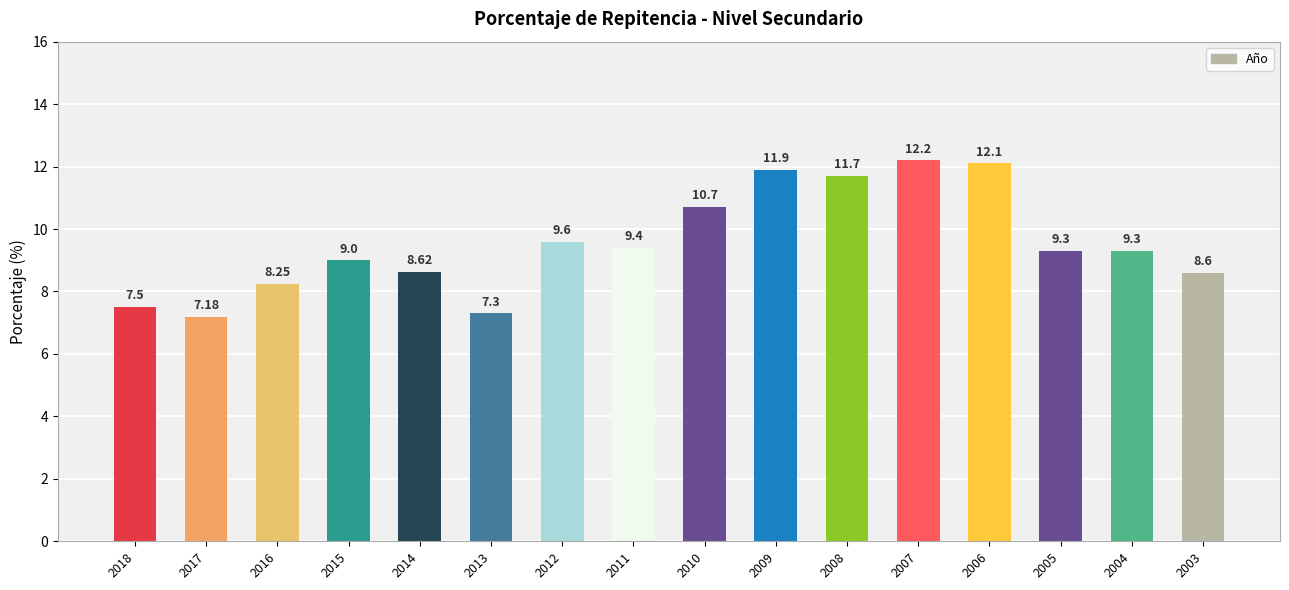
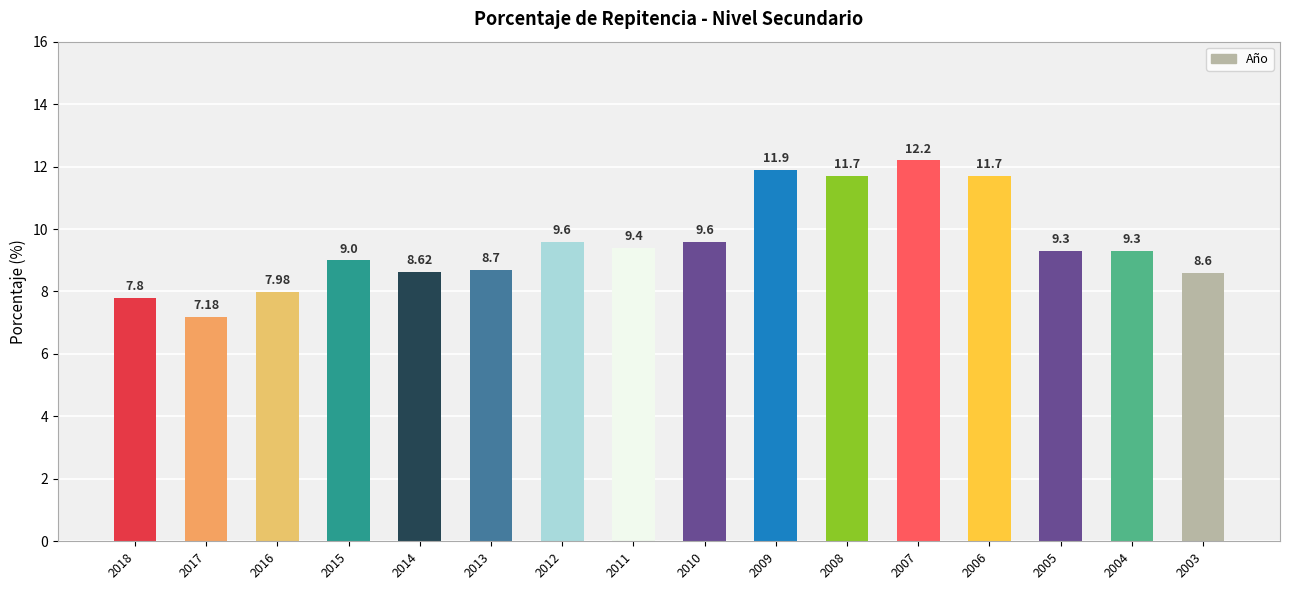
2018: 7.5 -> 7.8
2016: 8.25 -> 7.98
2013: 7.3 -> 8.7
2010: 10.7 -> 9.6
2006: 12.1 -> 11.7
